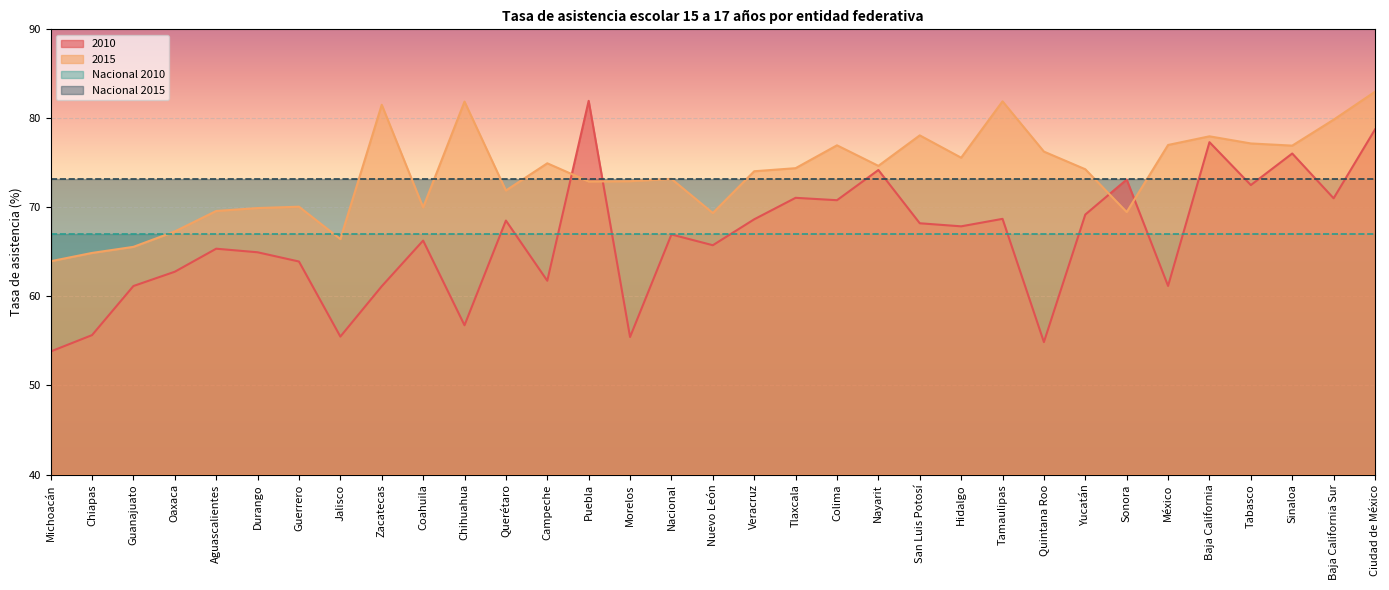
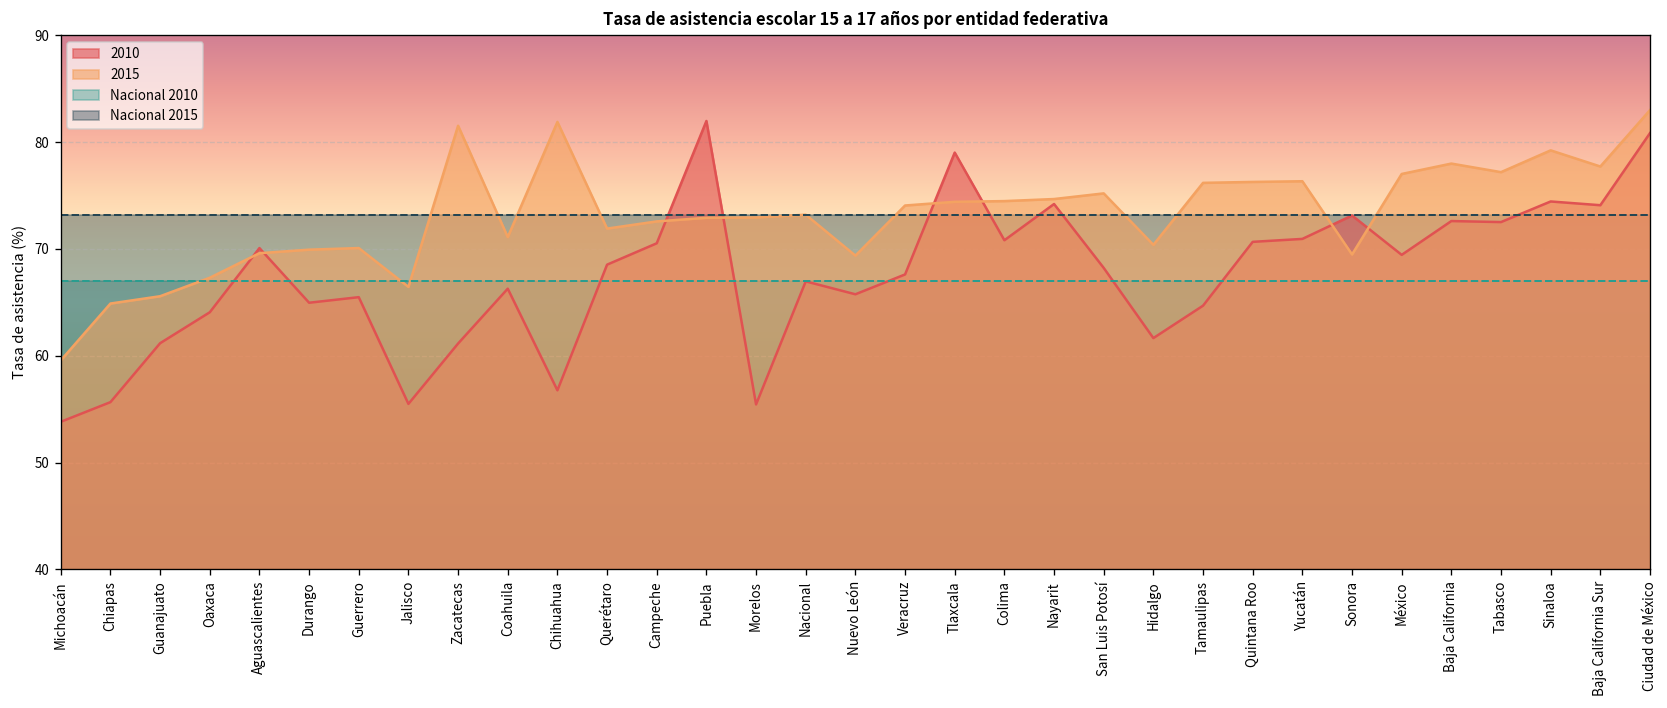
2015, Michoacán: 64 -> 60
2010, Oaxaca: 63 -> 64
2010, Aguascalientes: 65 -> 70
2010, Guerrero: 64 -> 65
2015, Coahuila: 70 -> 71
2010, Campeche: 62 -> 71
2015, Campeche: 75 -> 73
2010, Veracruz: 69 -> 68
2010, Tlaxcala: 71 -> 79
2015, Colima: 77 -> 74
2015, San Luis Potosí: 78 -> 75
2010, Hidalgo: 68 -> 62
2015, Hidalgo: 76 -> 70
2010, Tamaulipas: 69 -> 65
2015, Tamaulipas: 82 -> 76
2010, Quintana Roo: 55 -> 71
2010, Yucatán: 69 -> 71
2015, Yucatán: 74 -> 76
2010, México: 61 -> 69
2010, Baja California: 77 -> 73
2010, Sinaloa: 76 -> 74
2015, Sinaloa: 77 -> 79
2010, Baja California Sur: 71 -> 74
2015, Baja California Sur: 80 -> 78
2010, Ciudad de México: 79 -> 81
